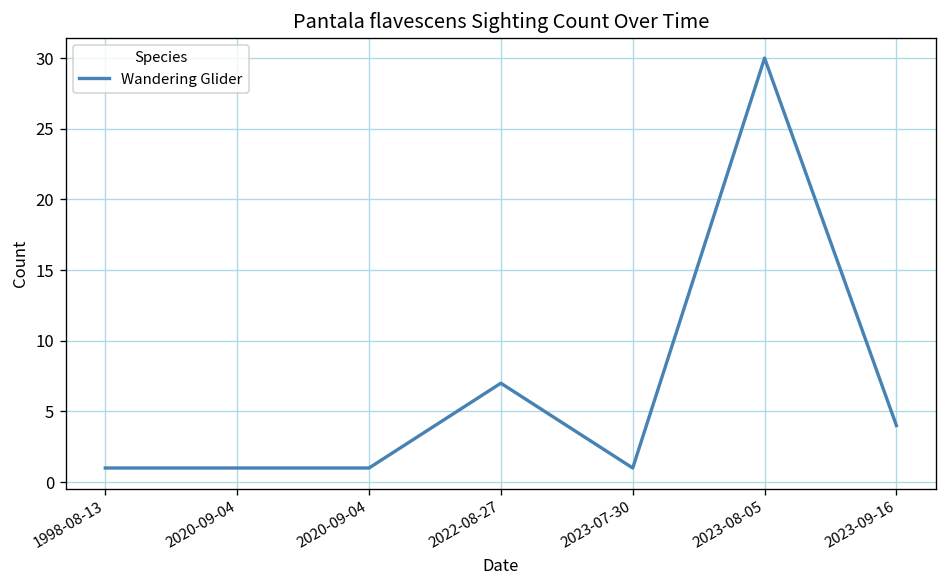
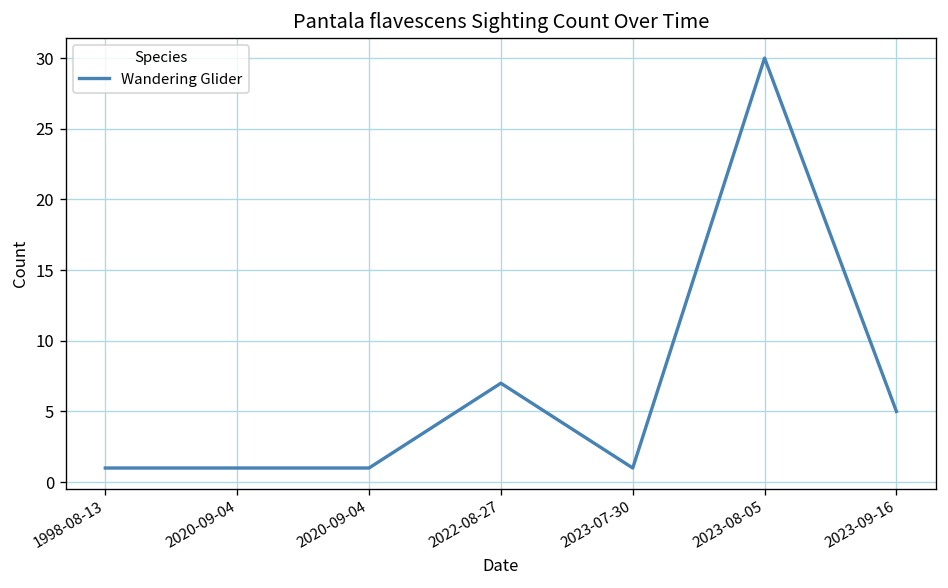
2023-09-16: 4 -> 5
